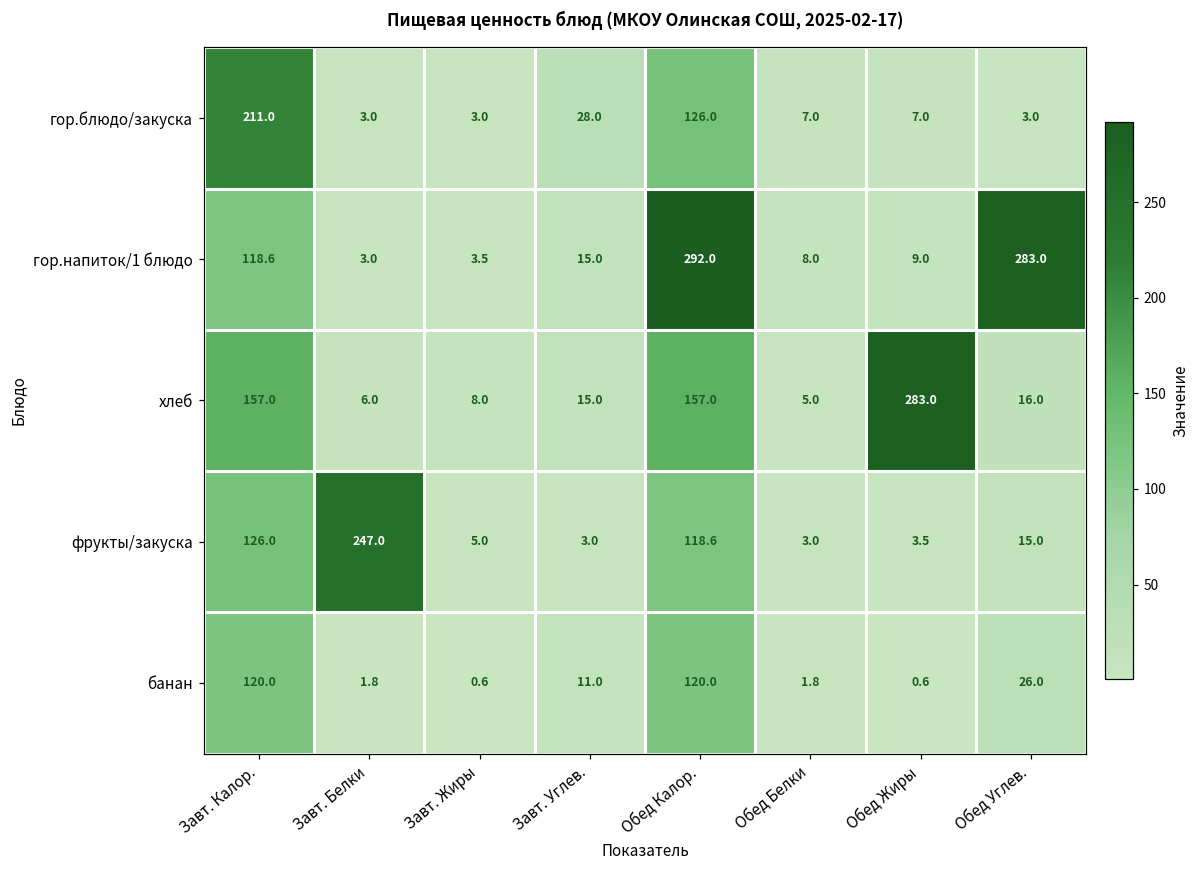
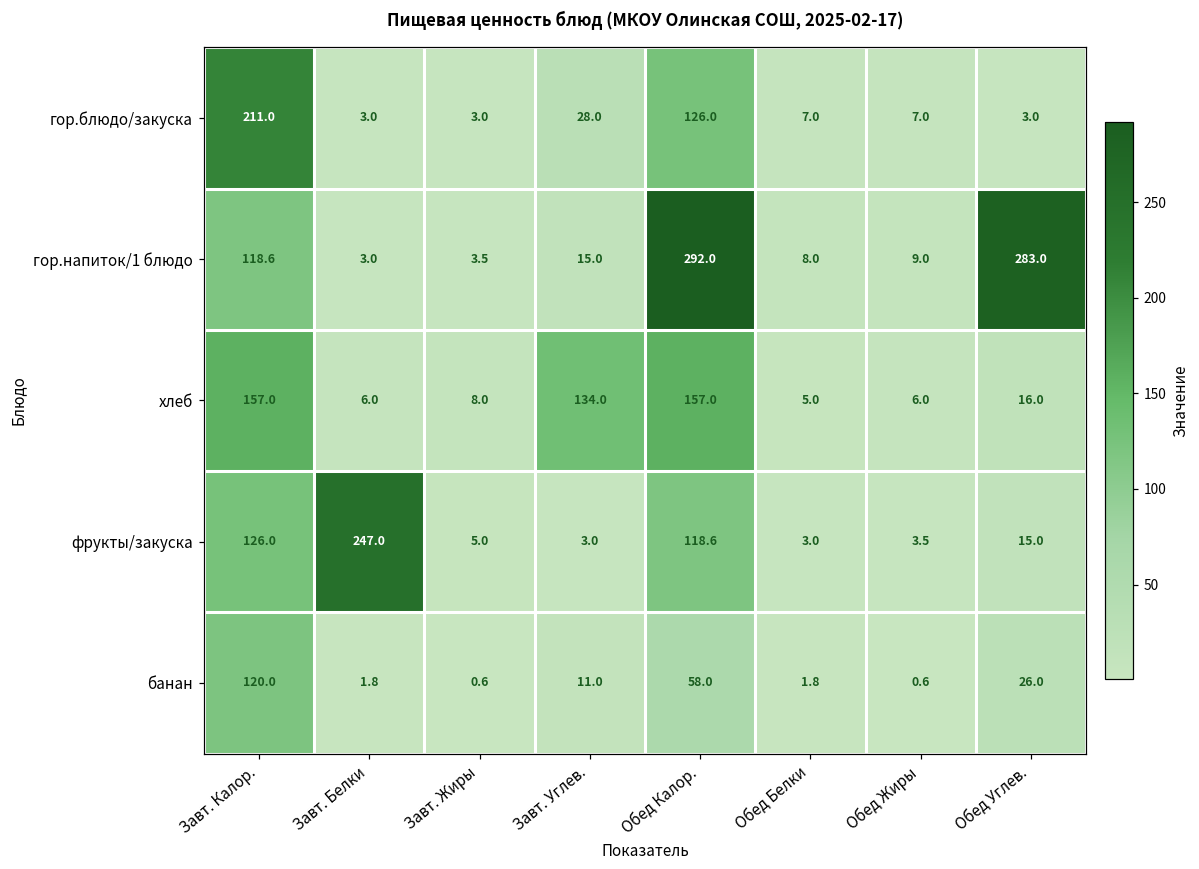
хлеб, Завт. Углев.: 15.0 -> 134.0
хлеб, Обед Жиры: 283.0 -> 6.0
банан, Обед Калор.: 120.0 -> 58.0
